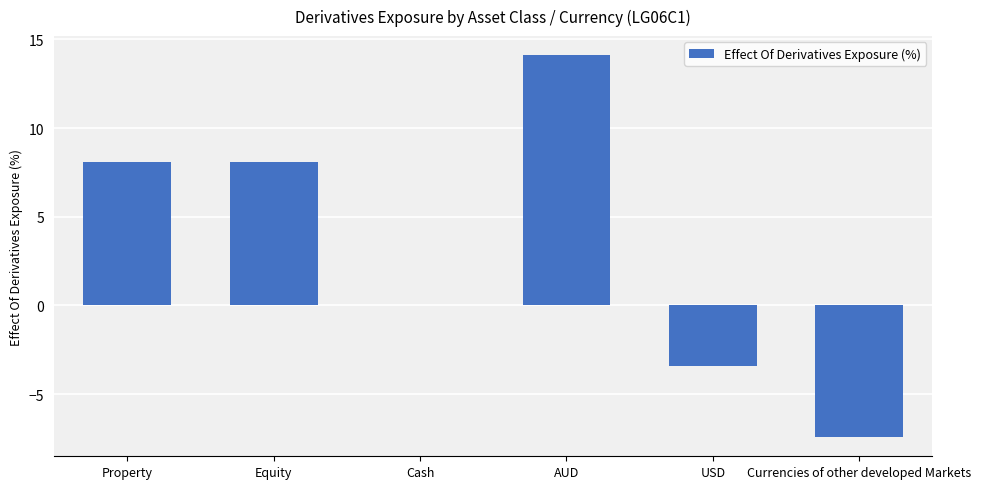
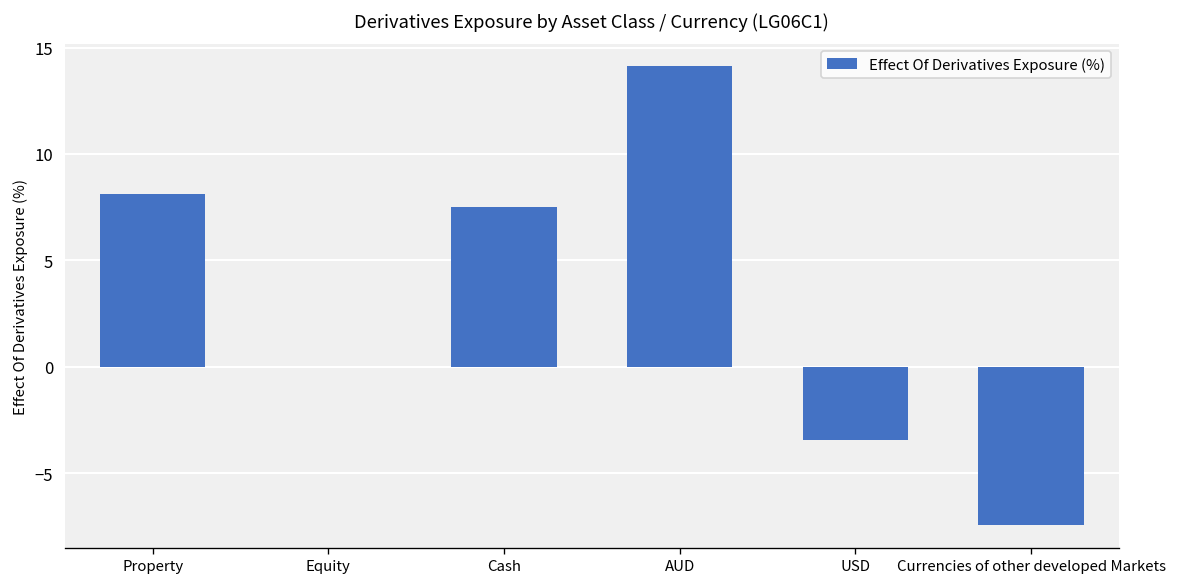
Equity: 8.1 -> 0.0
Cash: 0.0 -> 7.5
